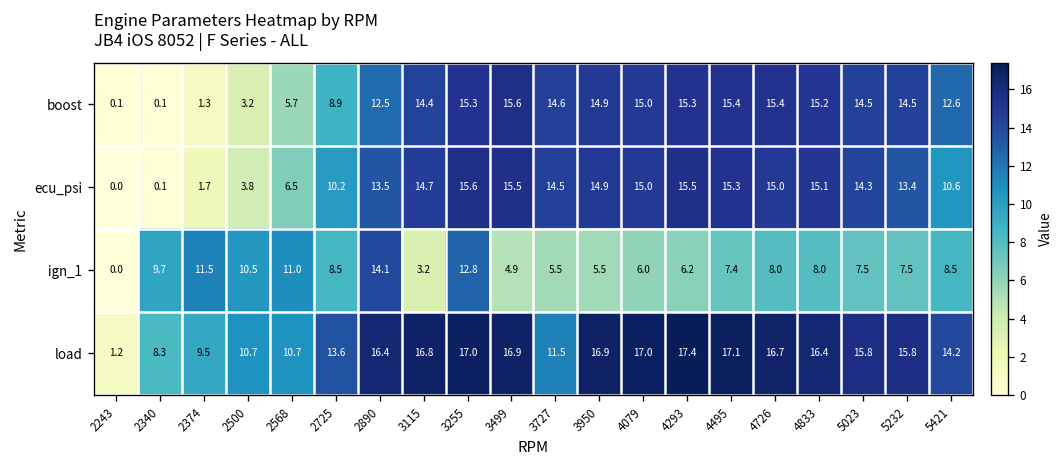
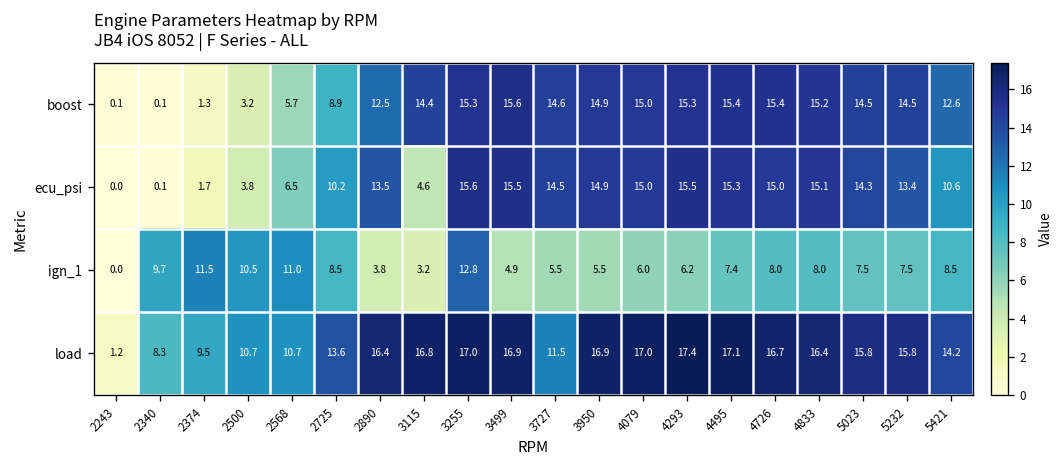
ecu_psi, 3115: 14.7 -> 4.6
ign_1, 2890: 14.1 -> 3.8
